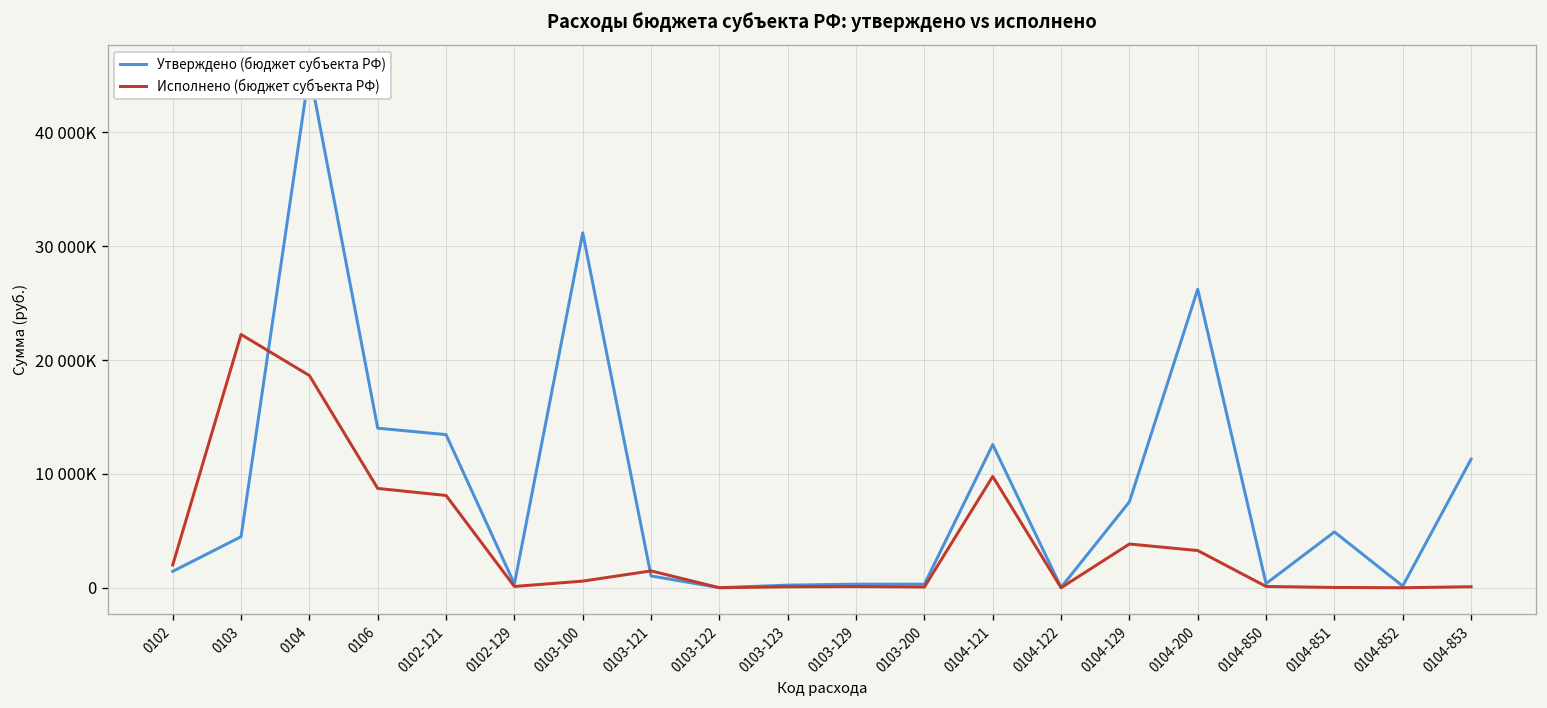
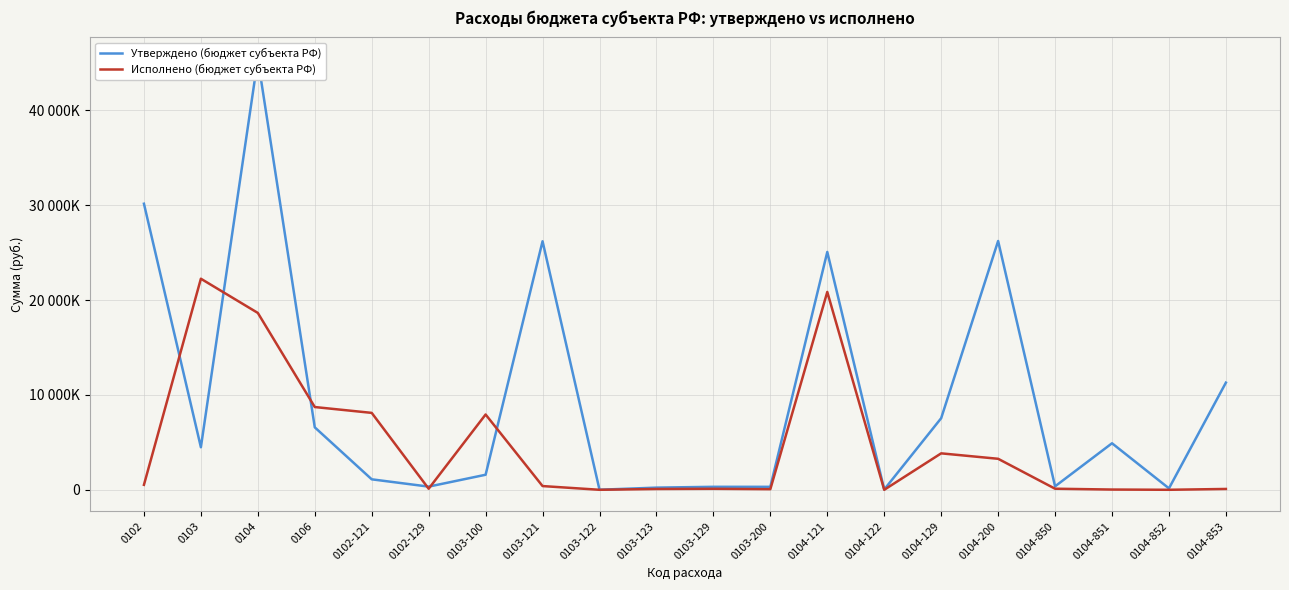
Утверждено (бюджет субъекта РФ), 0102: 1000000 -> 30000000
Исполнено (бюджет субъекта РФ), 0102: 2000000 -> 1000000
Утверждено (бюджет субъекта РФ), 0106: 14000000 -> 7000000
Утверждено (бюджет субъекта РФ), 0102-121: 13000000 -> 1000000
Утверждено (бюджет субъекта РФ), 0103-100: 31000000 -> 2000000
Исполнено (бюджет субъекта РФ), 0103-100: 1000000 -> 8000000
Утверждено (бюджет субъекта РФ), 0103-121: 1000000 -> 26000000
Исполнено (бюджет субъекта РФ), 0103-121: 1000000 -> 0
Утверждено (бюджет субъекта РФ), 0104-121: 13000000 -> 25000000
Исполнено (бюджет субъекта РФ), 0104-121: 10000000 -> 21000000
